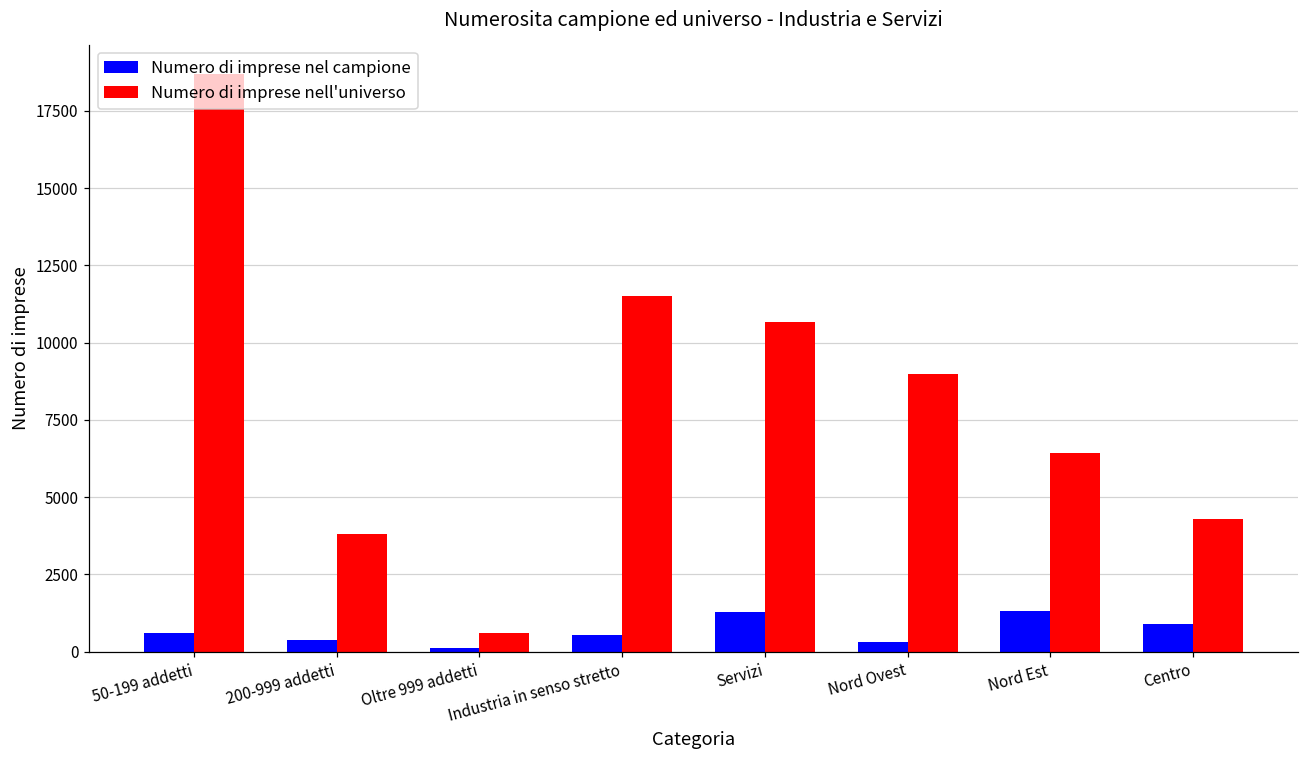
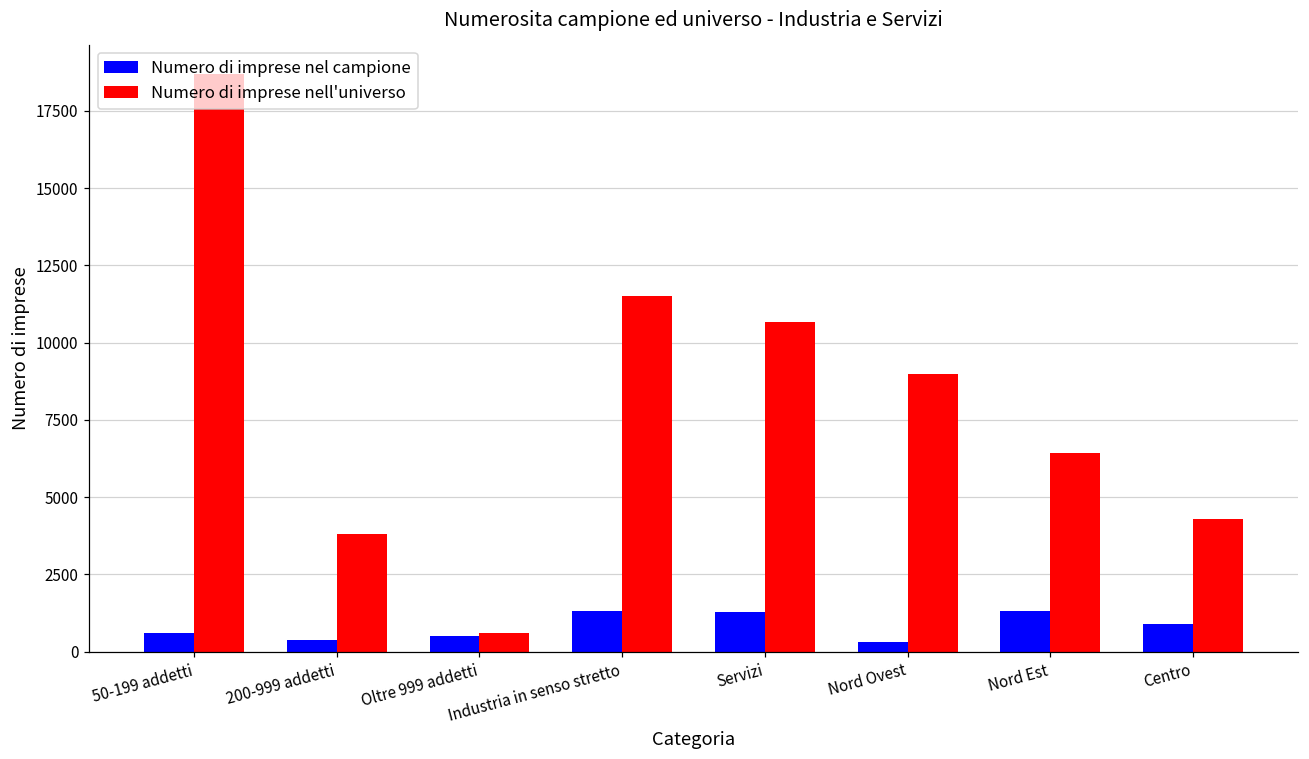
Numero di imprese nel campione, Oltre 999 addetti: 100 -> 500
Numero di imprese nel campione, Industria in senso stretto: 500 -> 1300
